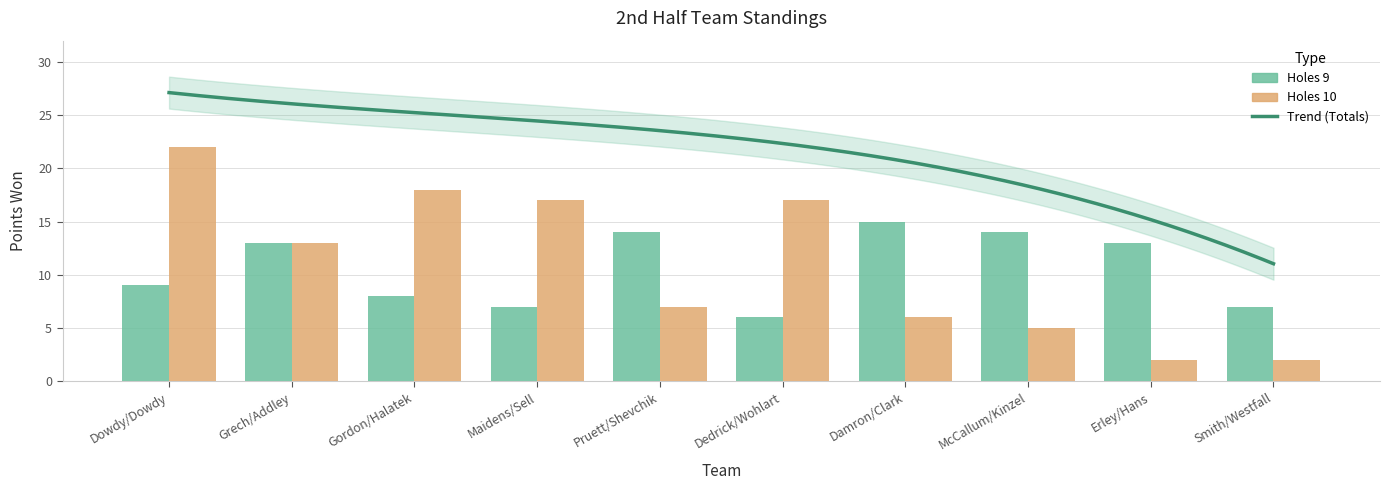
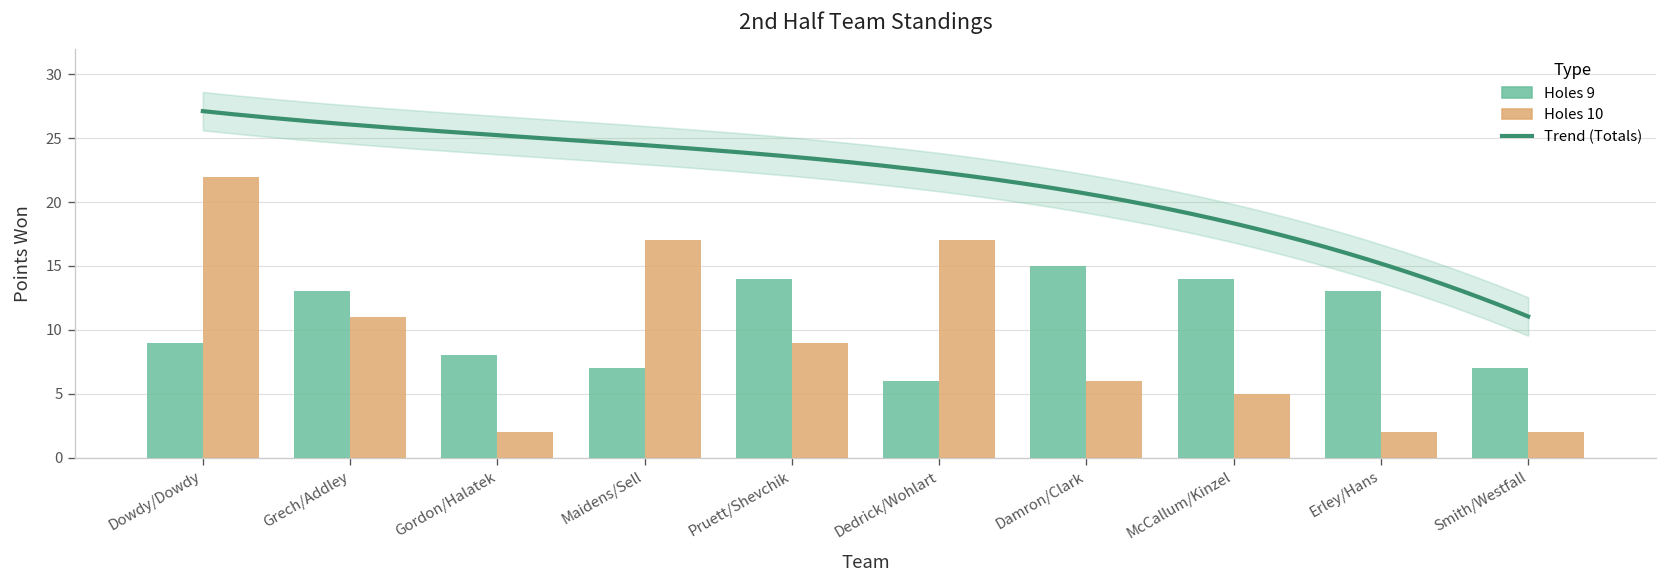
Holes 10, Grech/Addley: 13 -> 11
Holes 10, Gordon/Halatek: 18 -> 2
Holes 10, Pruett/Shevchik: 7 -> 9
